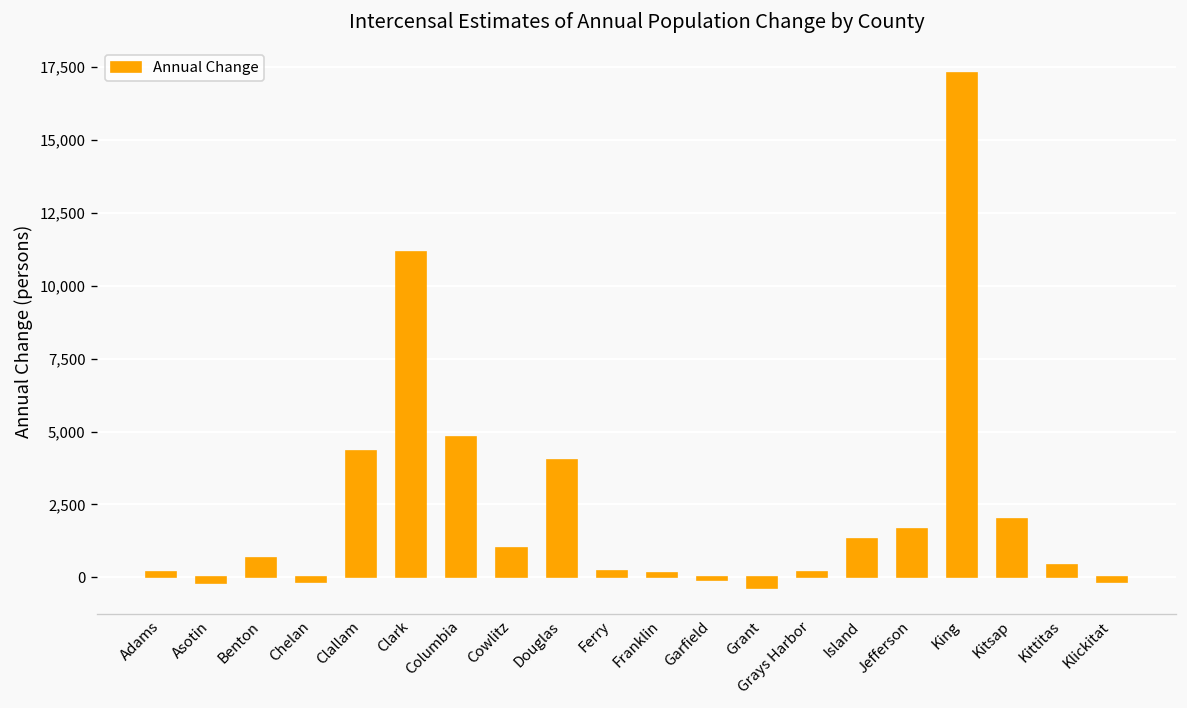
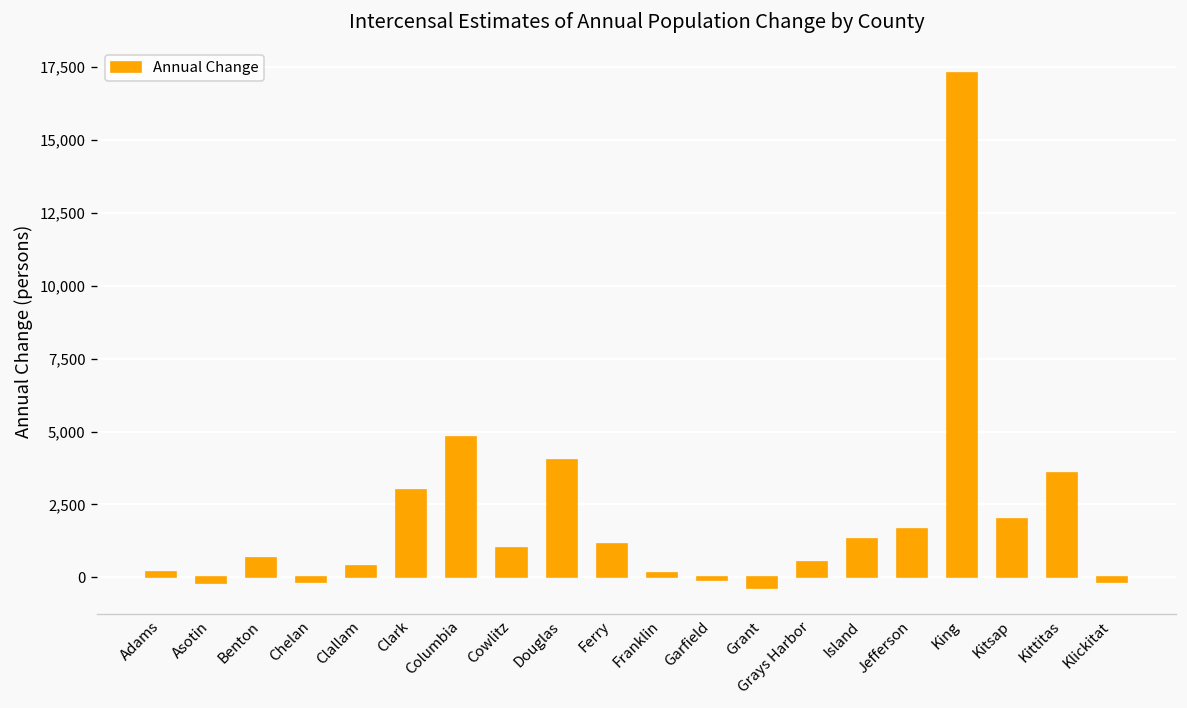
Clallam: 4,300 -> 400
Clark: 11,200 -> 3,000
Ferry: 200 -> 1,100
Grays Harbor: 200 -> 500
Kittitas: 400 -> 3,600
